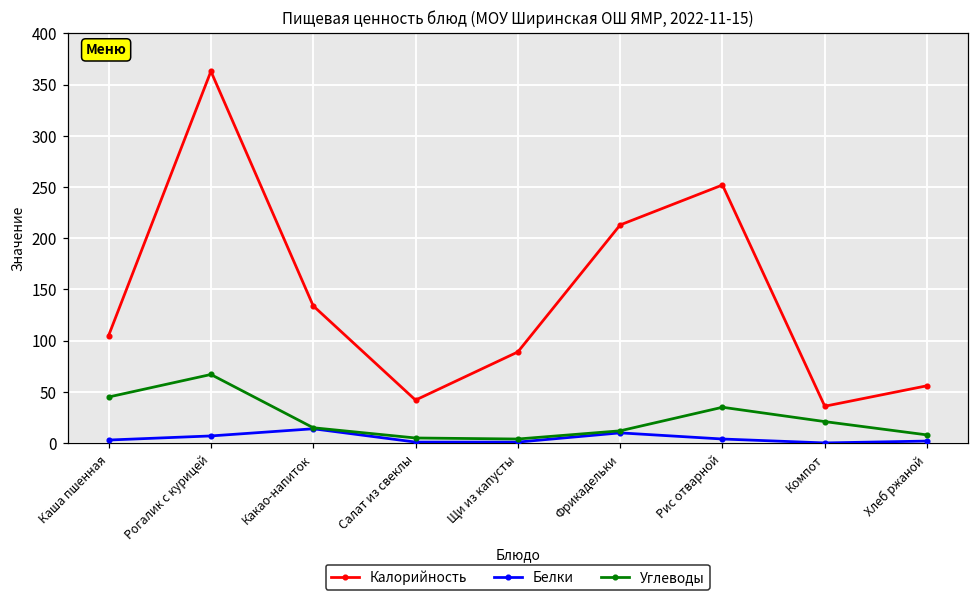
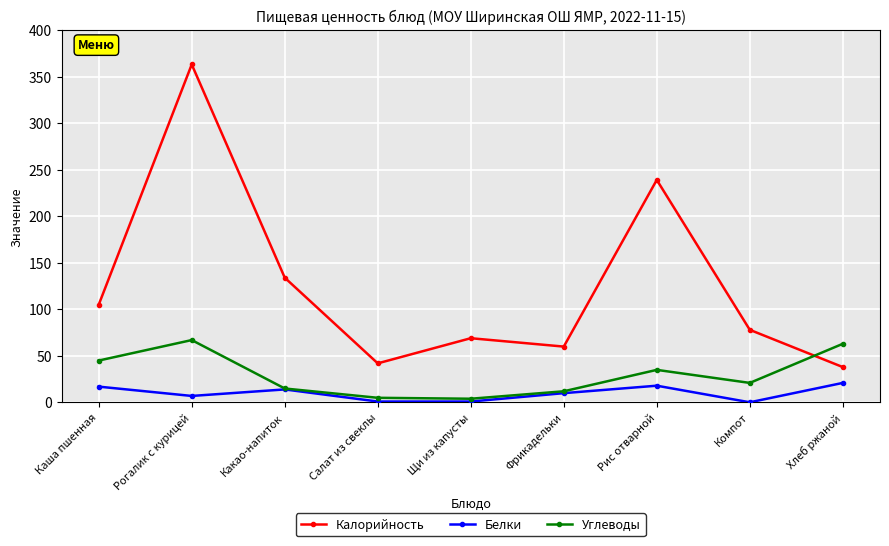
Белки, Каша пшенная: 0 -> 20
Калорийность, Щи из капусты: 90 -> 70
Калорийность, Фрикадельки: 210 -> 60
Калорийность, Рис отварной: 250 -> 240
Белки, Рис отварной: 0 -> 20
Калорийность, Компот: 40 -> 80
Калорийность, Хлеб ржаной: 60 -> 40
Белки, Хлеб ржаной: 0 -> 20
Углеводы, Хлеб ржаной: 10 -> 60
